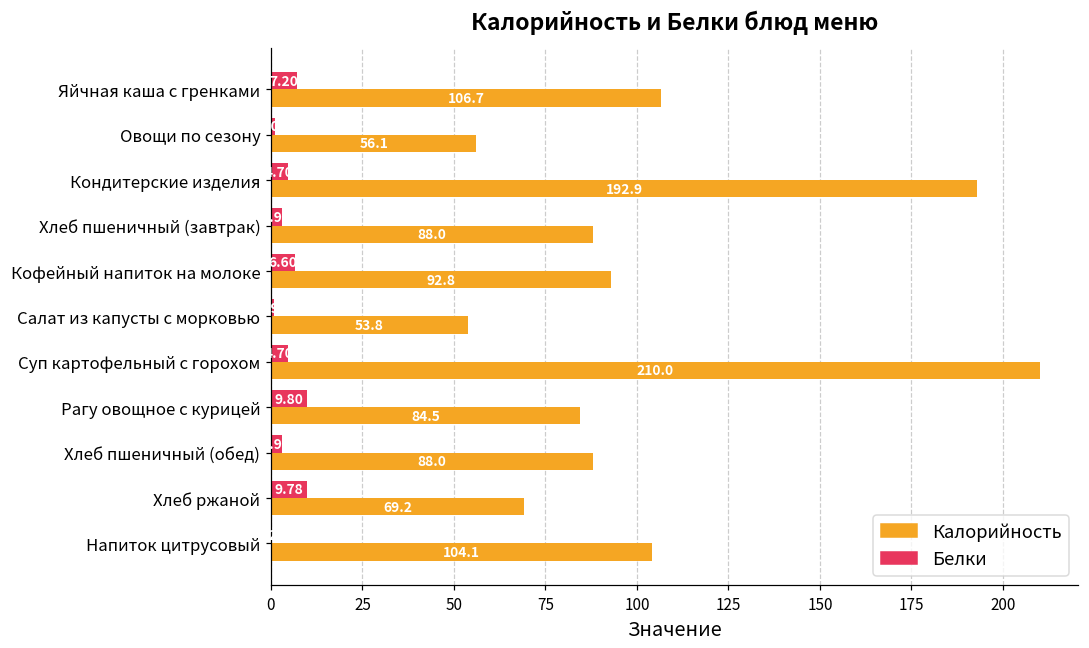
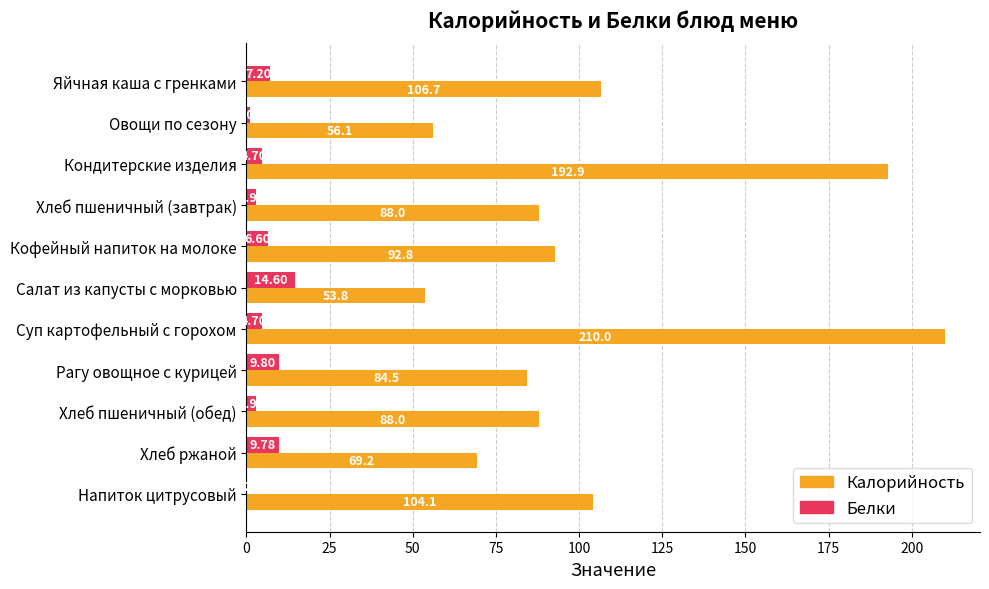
Белки, Салат из капусты с морковью: 1 -> 15
